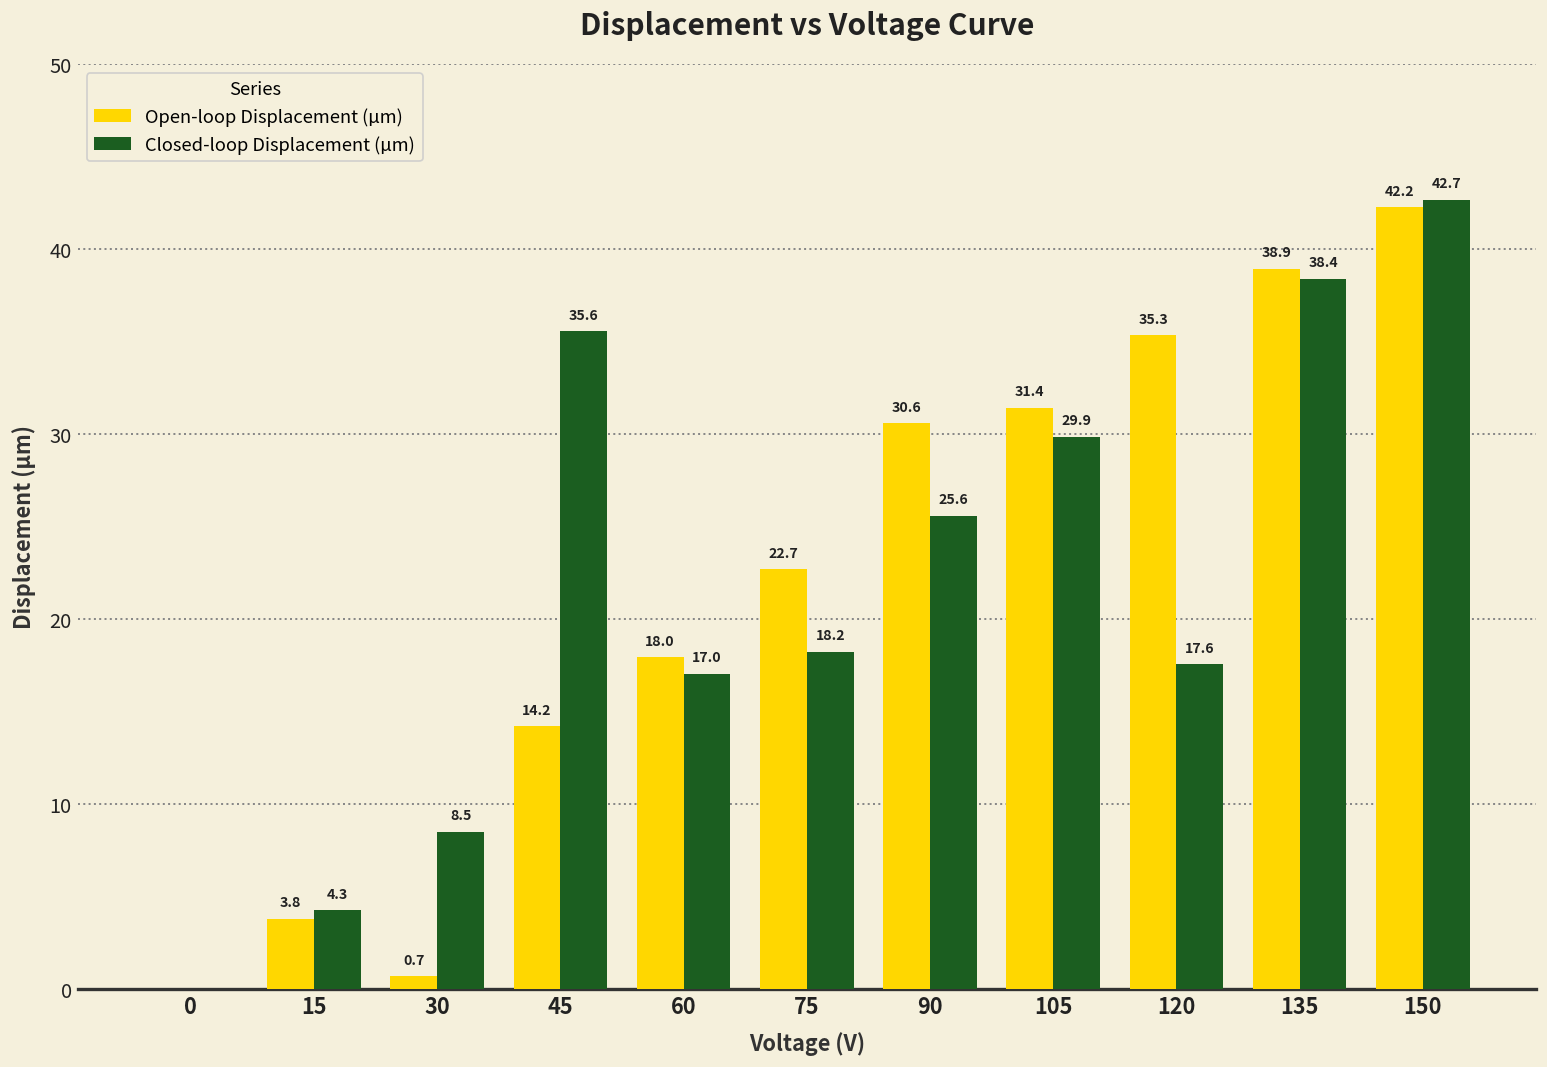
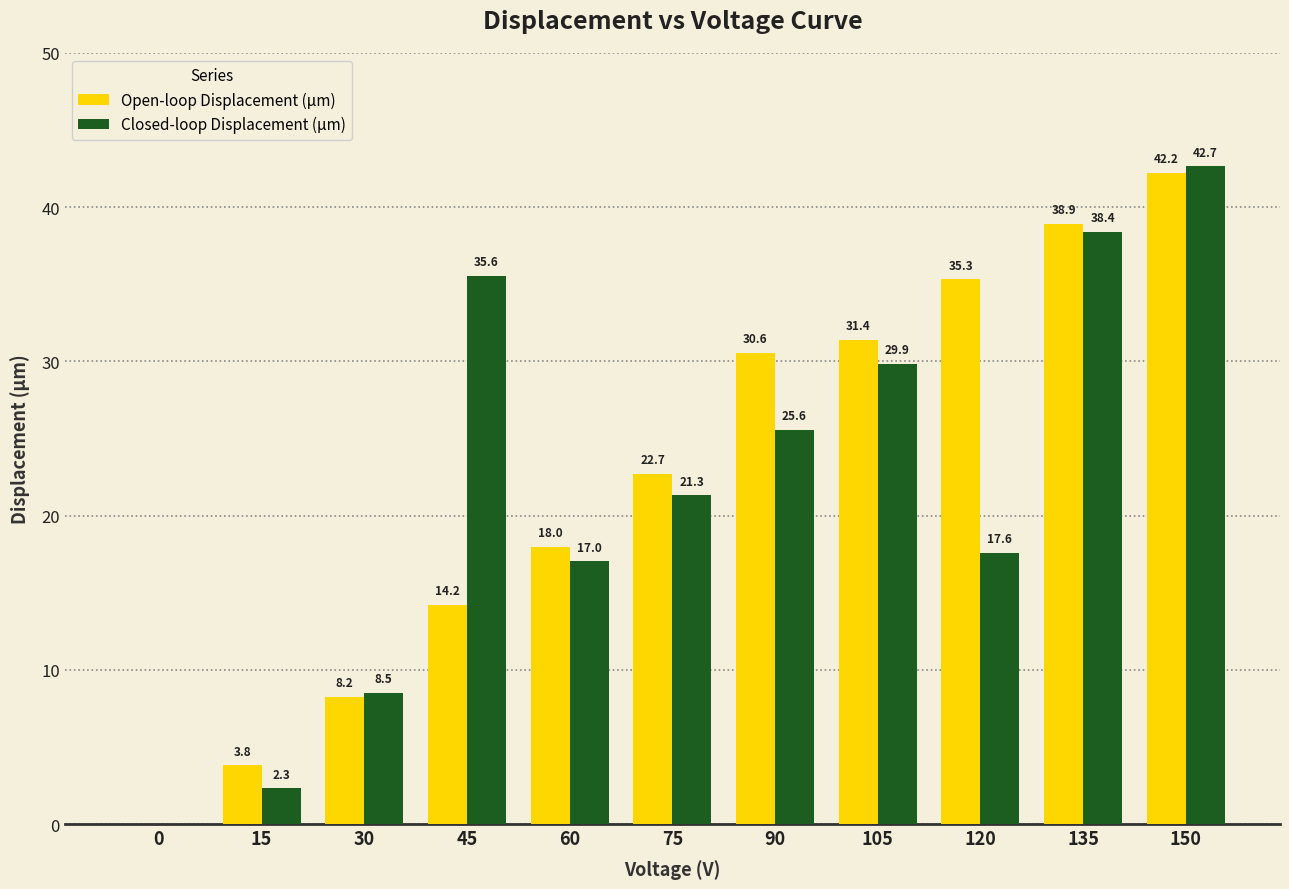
Closed-loop Displacement (µm), 15: 4.3 -> 2.3
Open-loop Displacement (µm), 30: 0.7 -> 8.2
Closed-loop Displacement (µm), 75: 18.2 -> 21.3
